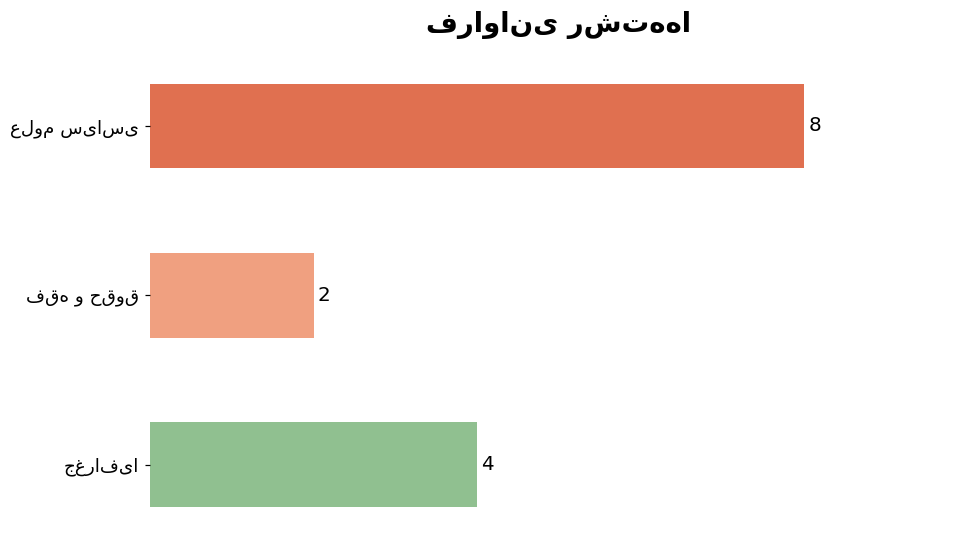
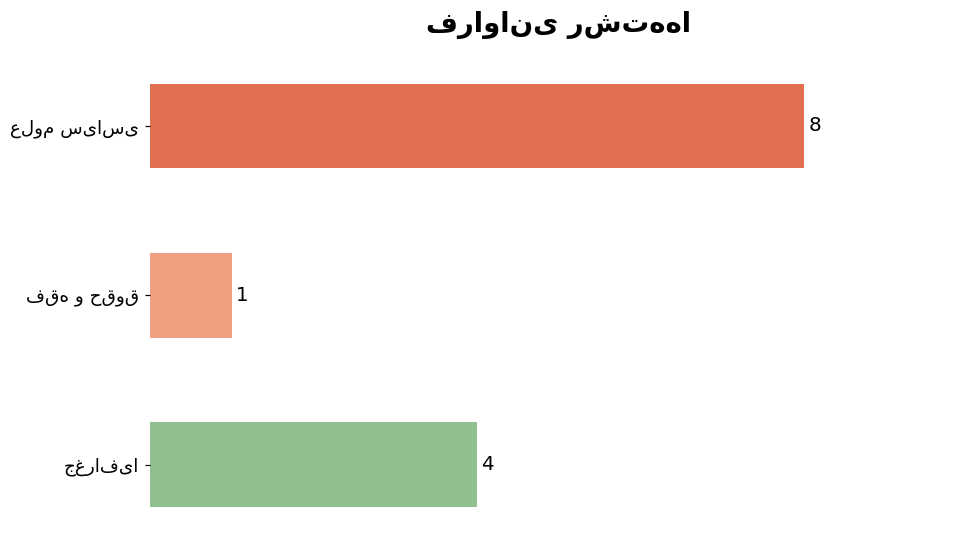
فقه و حقوق: 2 -> 1
